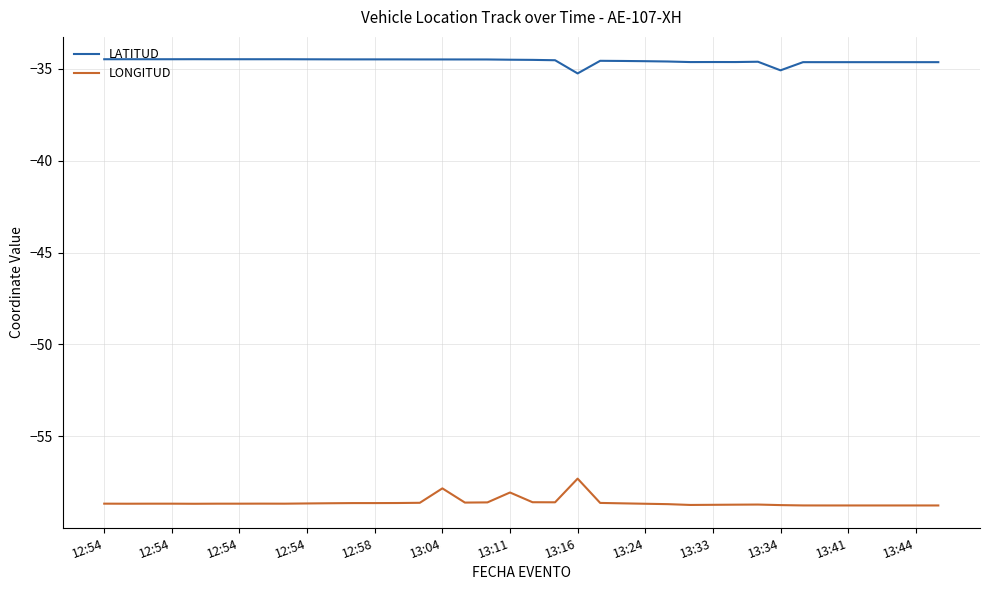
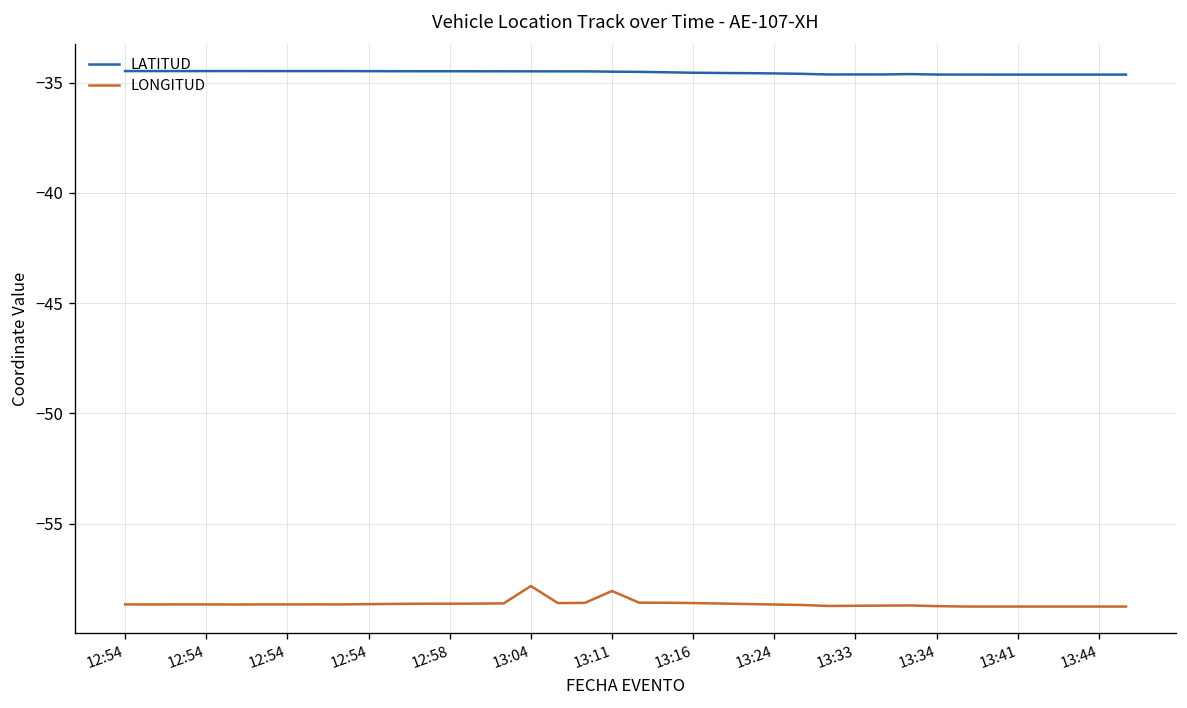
LATITUD, 13:16: -35.2 -> -34.5
LONGITUD, 13:16: -57.3 -> -58.6
LATITUD, 13:34: -35.1 -> -34.6
